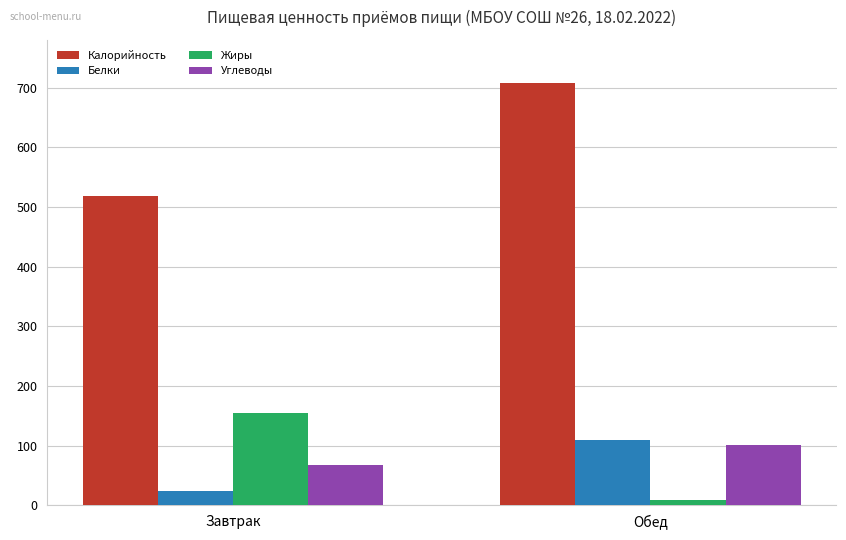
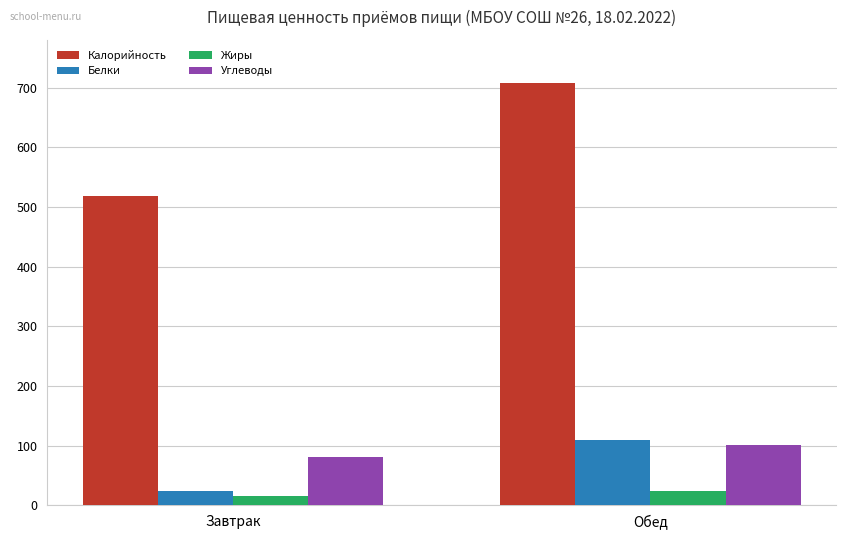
Жиры, Завтрак: 150 -> 20
Углеводы, Завтрак: 70 -> 80
Жиры, Обед: 10 -> 20
